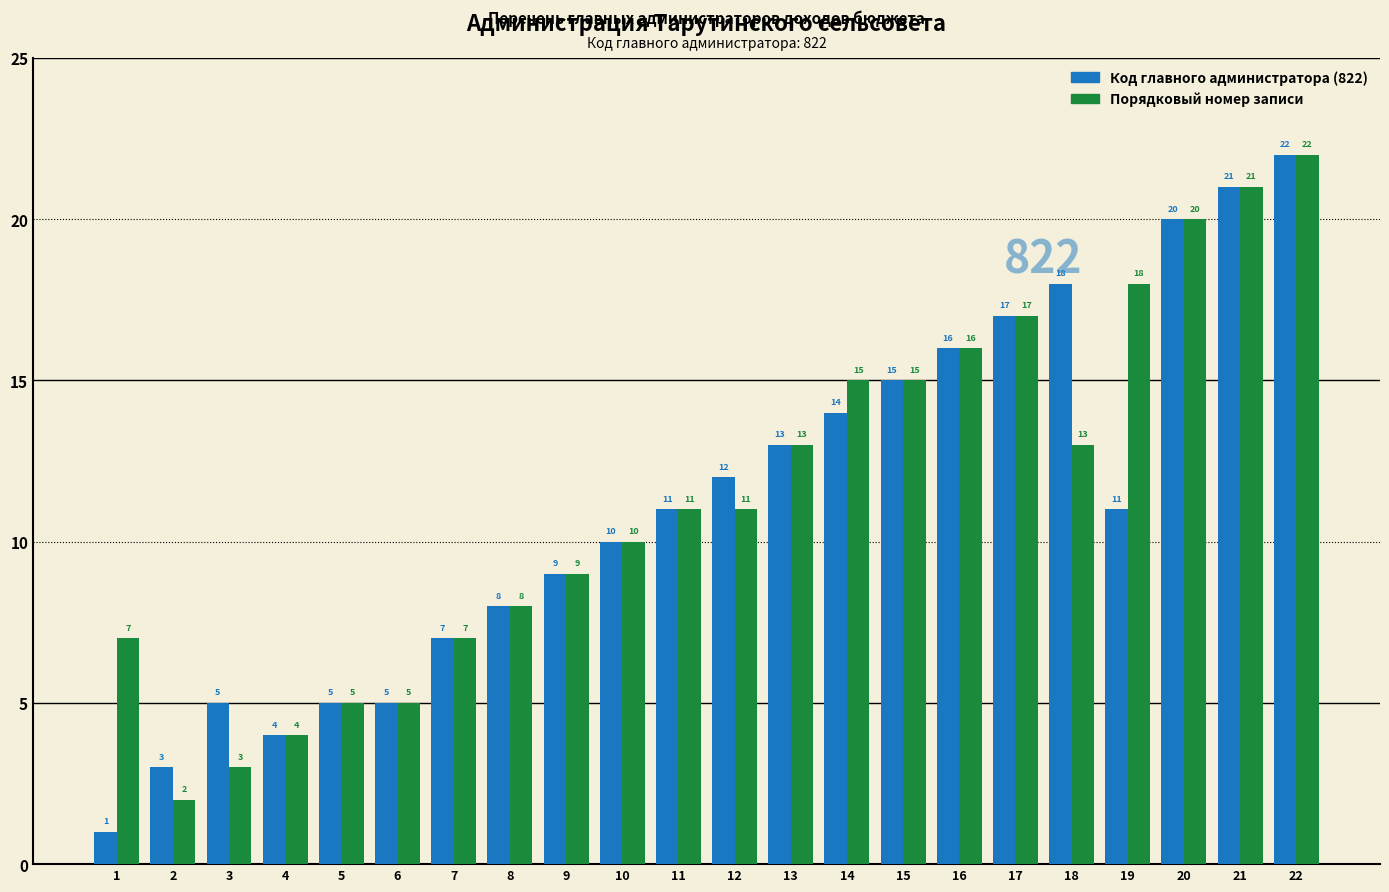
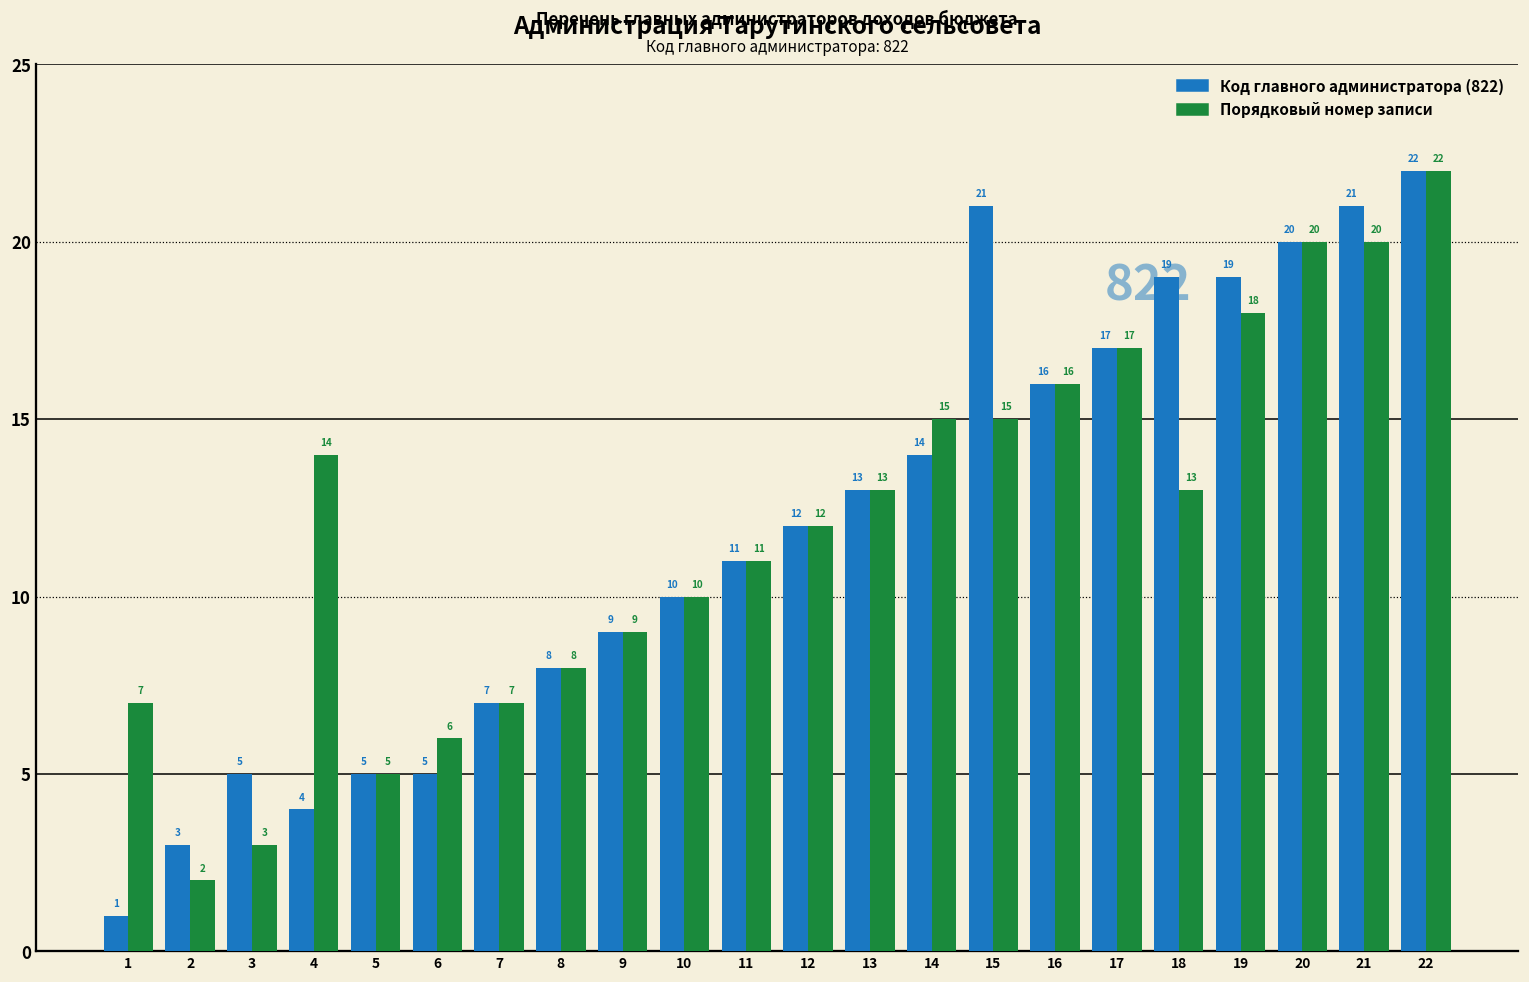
Порядковый номер записи, 4: 4 -> 14
Порядковый номер записи, 6: 5 -> 6
Порядковый номер записи, 12: 11 -> 12
Код главного администратора (822), 15: 15 -> 21
Код главного администратора (822), 18: 18 -> 19
Код главного администратора (822), 19: 11 -> 19
Порядковый номер записи, 21: 21 -> 20
